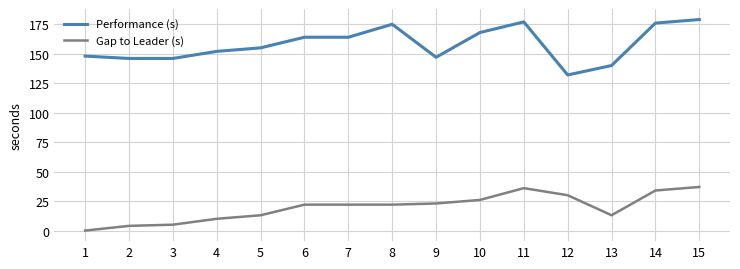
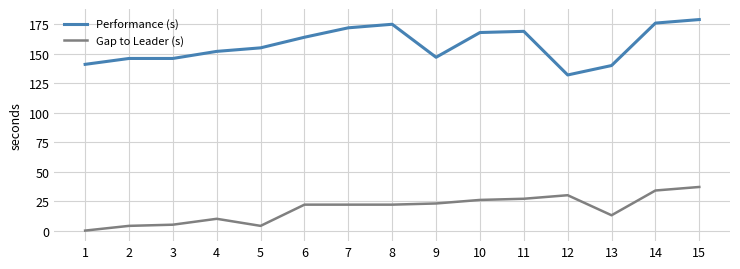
Performance (s), 1: 148 -> 141
Gap to Leader (s), 5: 13 -> 4
Performance (s), 7: 164 -> 172
Performance (s), 11: 177 -> 169
Gap to Leader (s), 11: 36 -> 27
